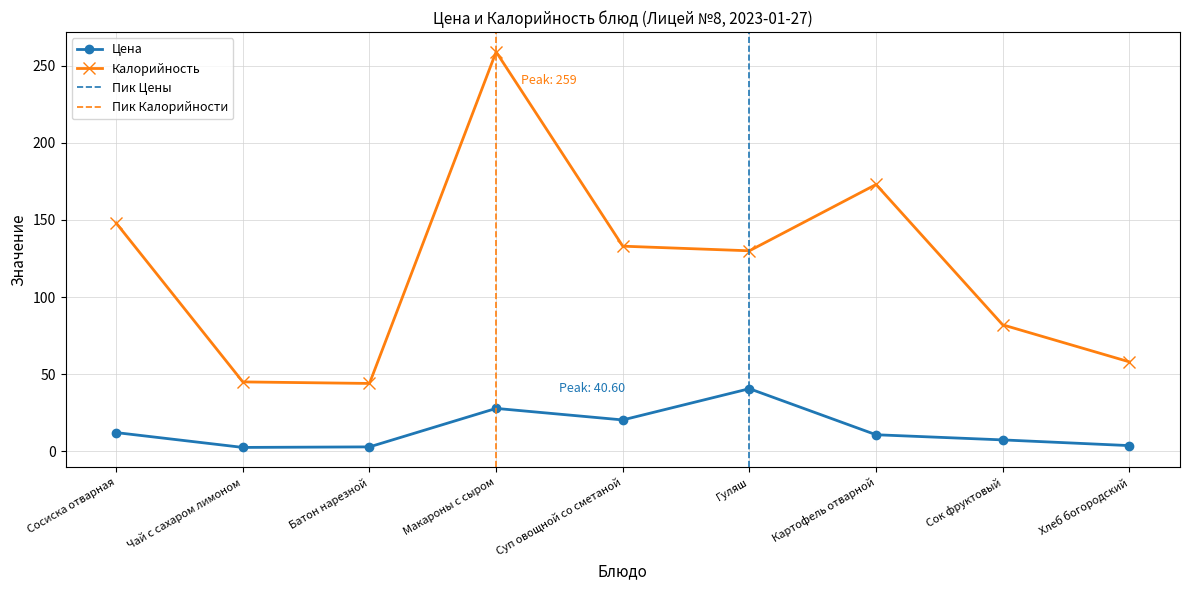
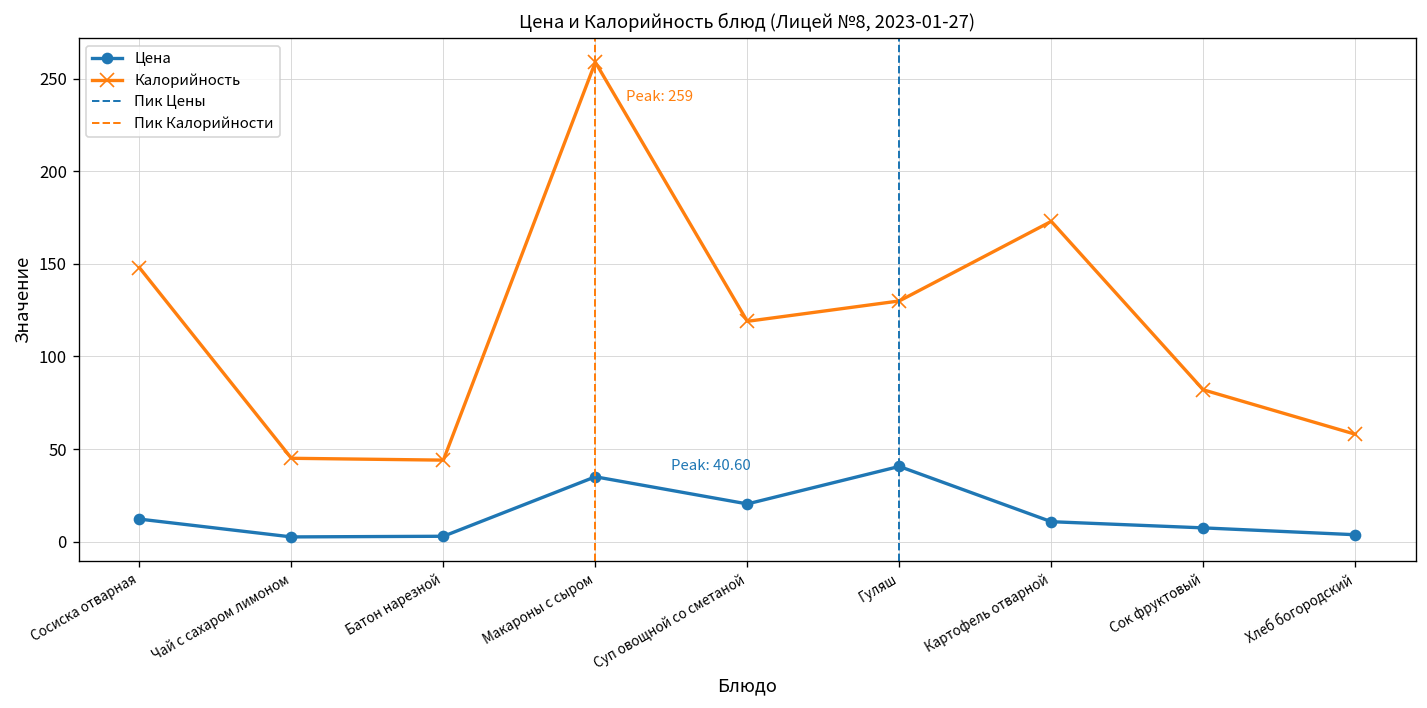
Цена, Макароны с сыром: 28 -> 35
Калорийность, Суп овощной со сметаной: 133 -> 119
